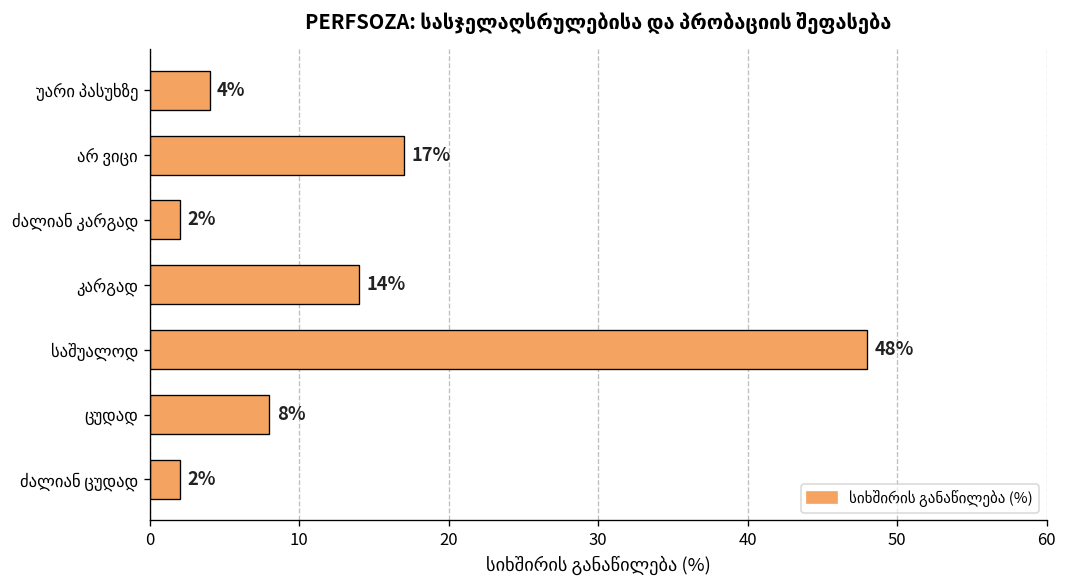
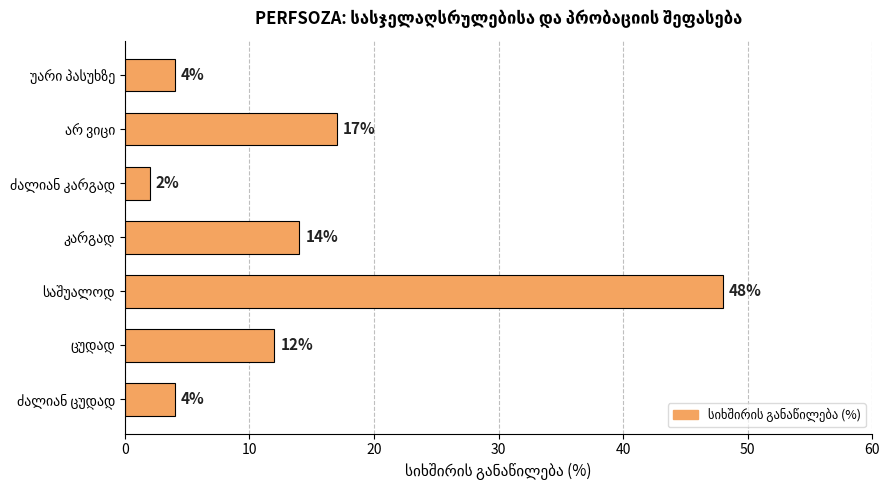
ცუდად: 8% -> 12%
ძალიან ცუდად: 2% -> 4%
